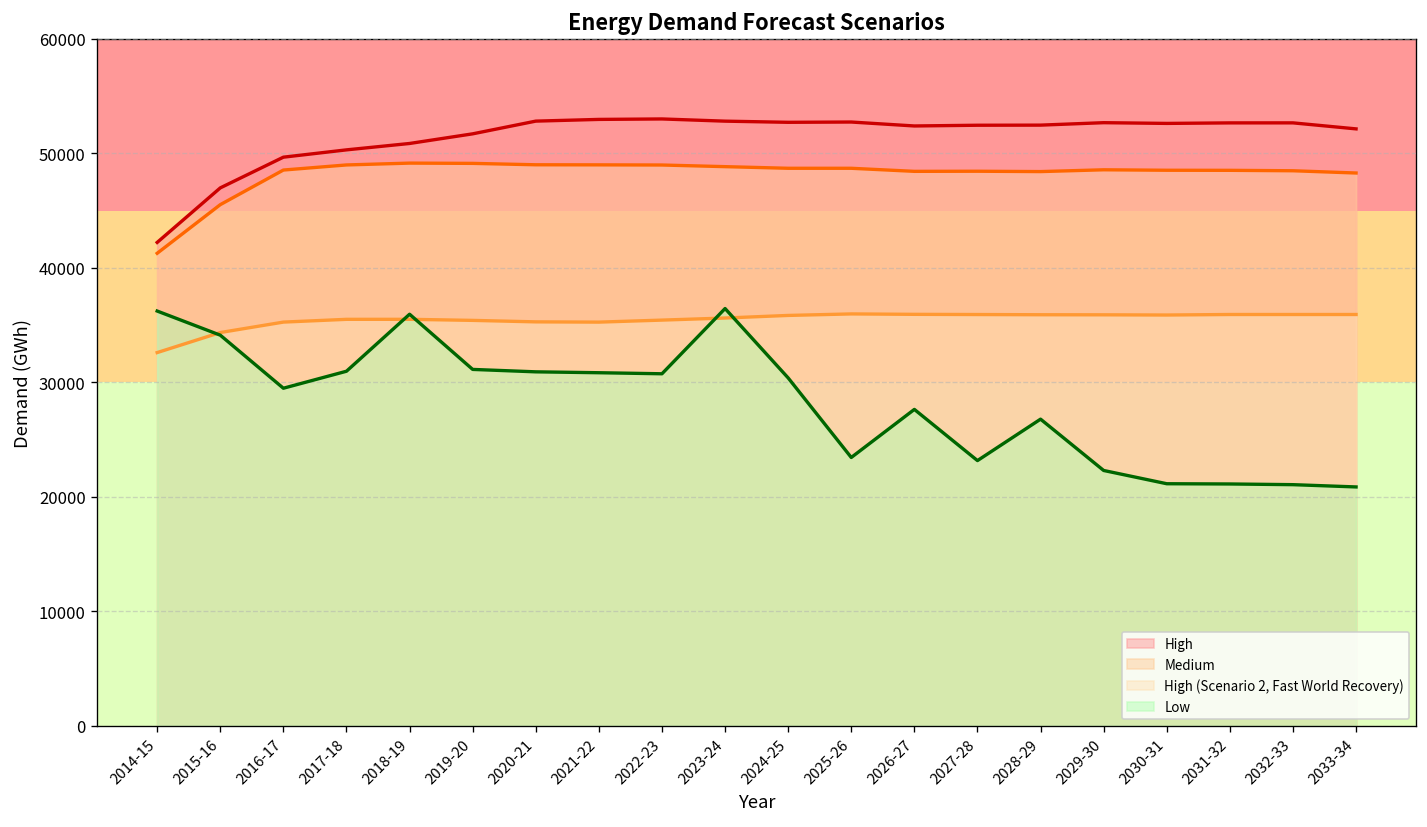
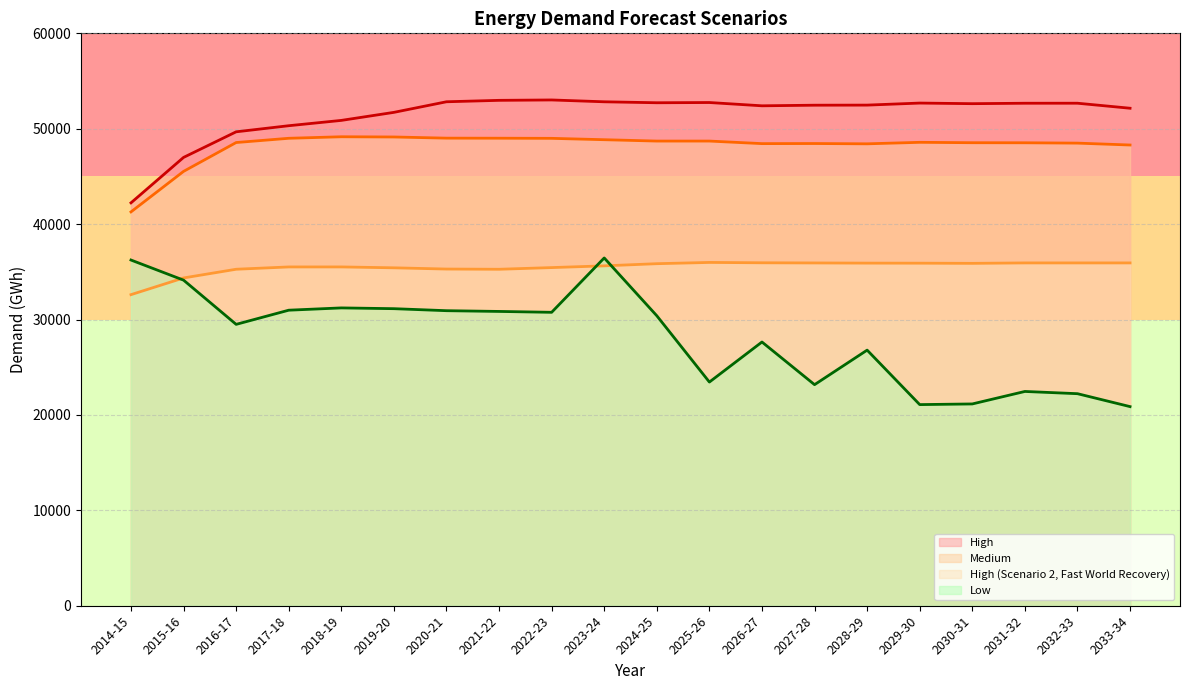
Low, 2018-19: 36000 -> 31000
Low, 2029-30: 22000 -> 21000
Low, 2031-32: 21000 -> 22000
Low, 2032-33: 21000 -> 22000
